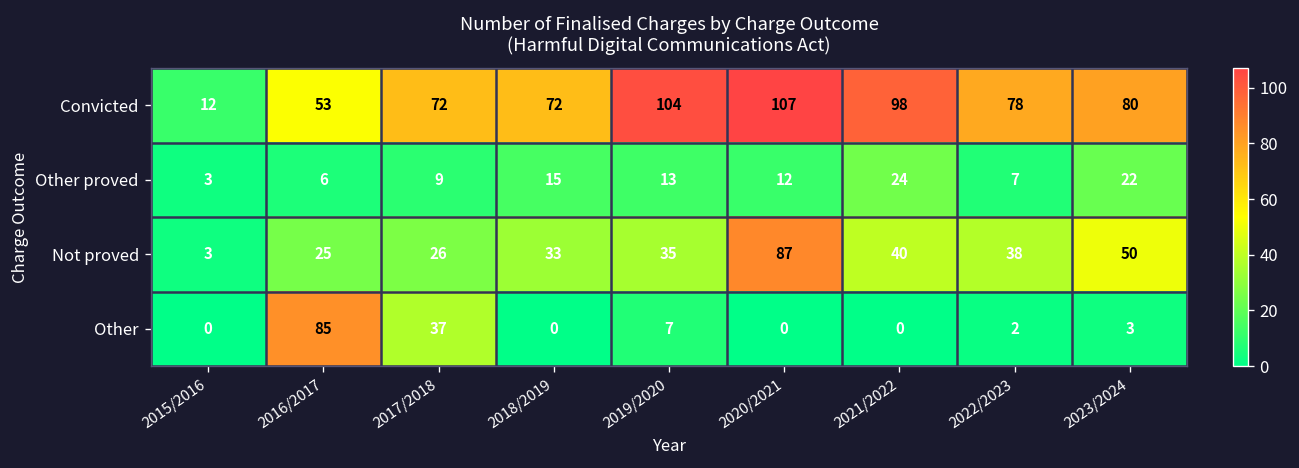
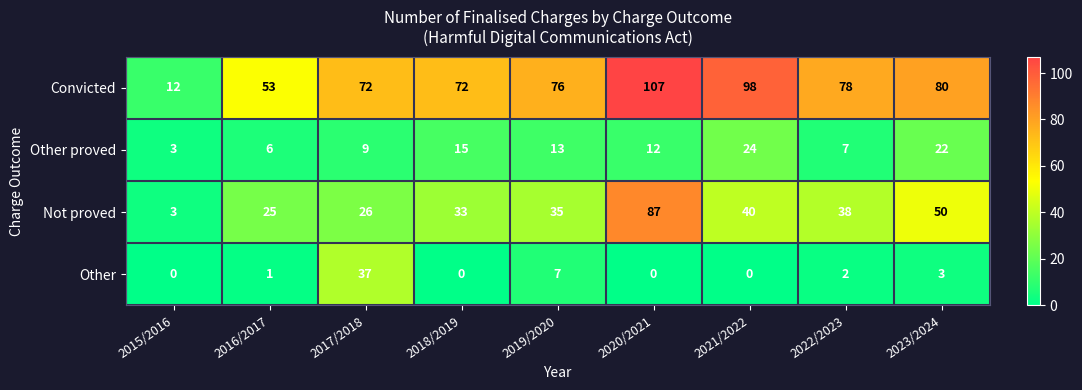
Convicted, 2019/2020: 104 -> 76
Other, 2016/2017: 85 -> 1
